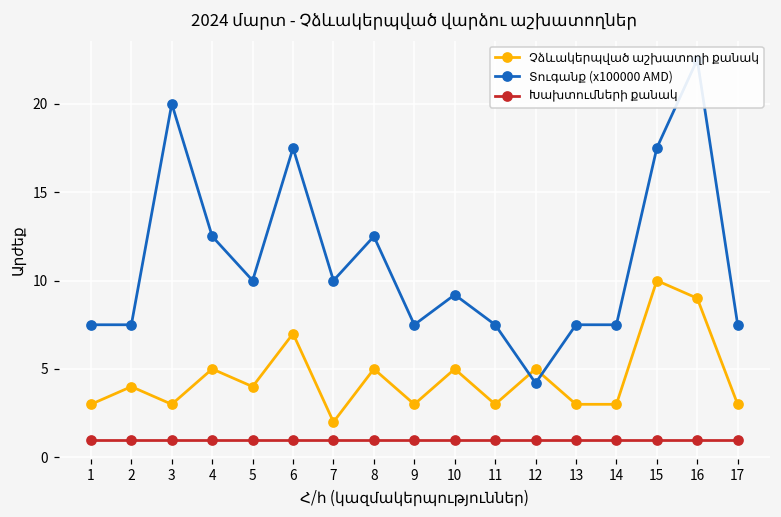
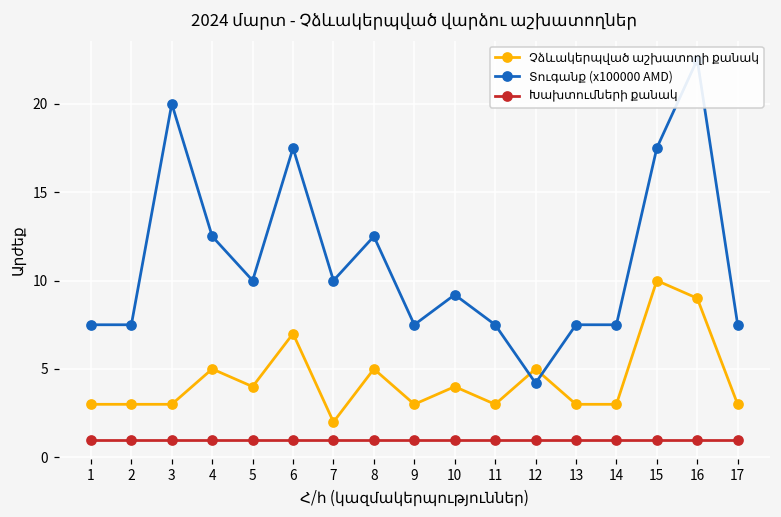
Չձևակերպված աշխատողի քանակ, 2: 4 -> 3
Չձևակերպված աշխատողի քանակ, 10: 5 -> 4
